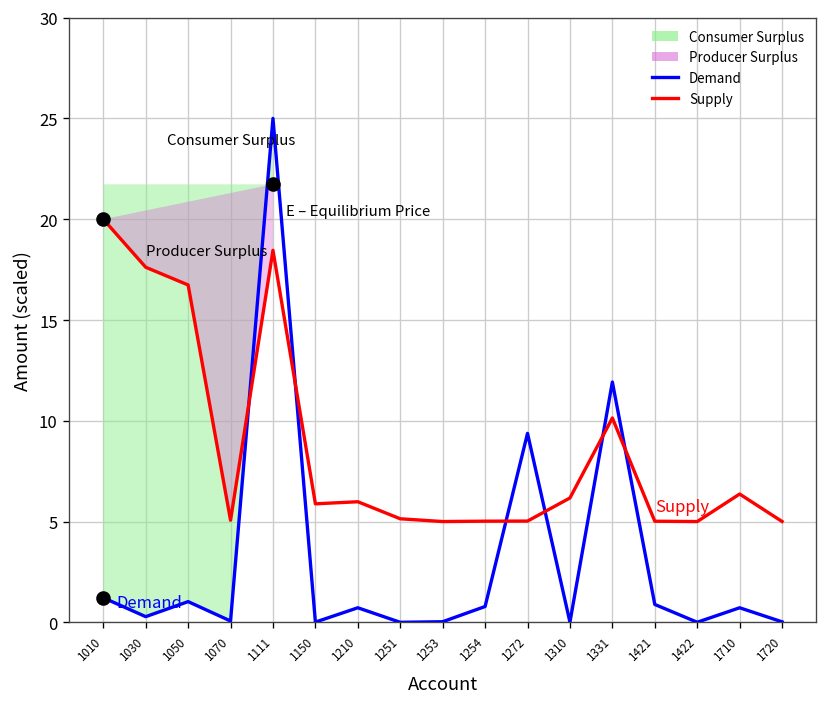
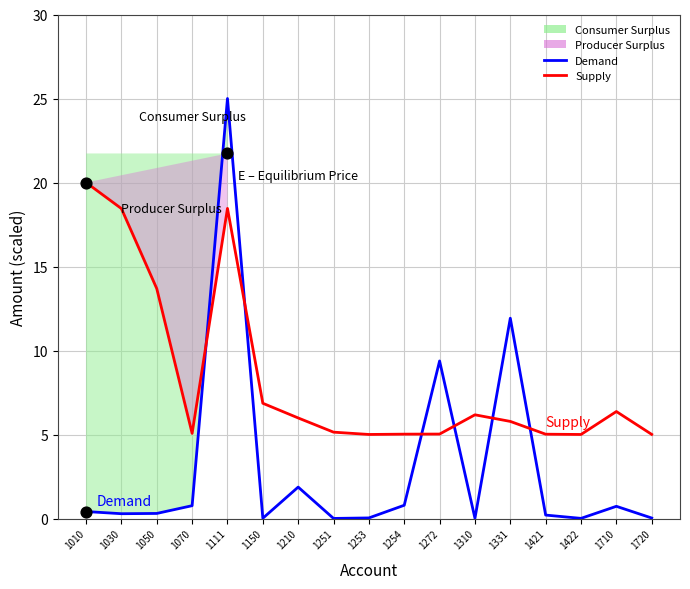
Demand, 1010: 1.2 -> 0.4
Supply, 1030: 17.6 -> 18.4
Demand, 1050: 1.0 -> 0.3
Supply, 1050: 16.7 -> 13.7
Demand, 1070: 0.1 -> 0.8
Supply, 1150: 5.9 -> 6.9
Demand, 1210: 0.7 -> 1.9
Supply, 1331: 10.1 -> 5.8
Demand, 1421: 0.9 -> 0.2
